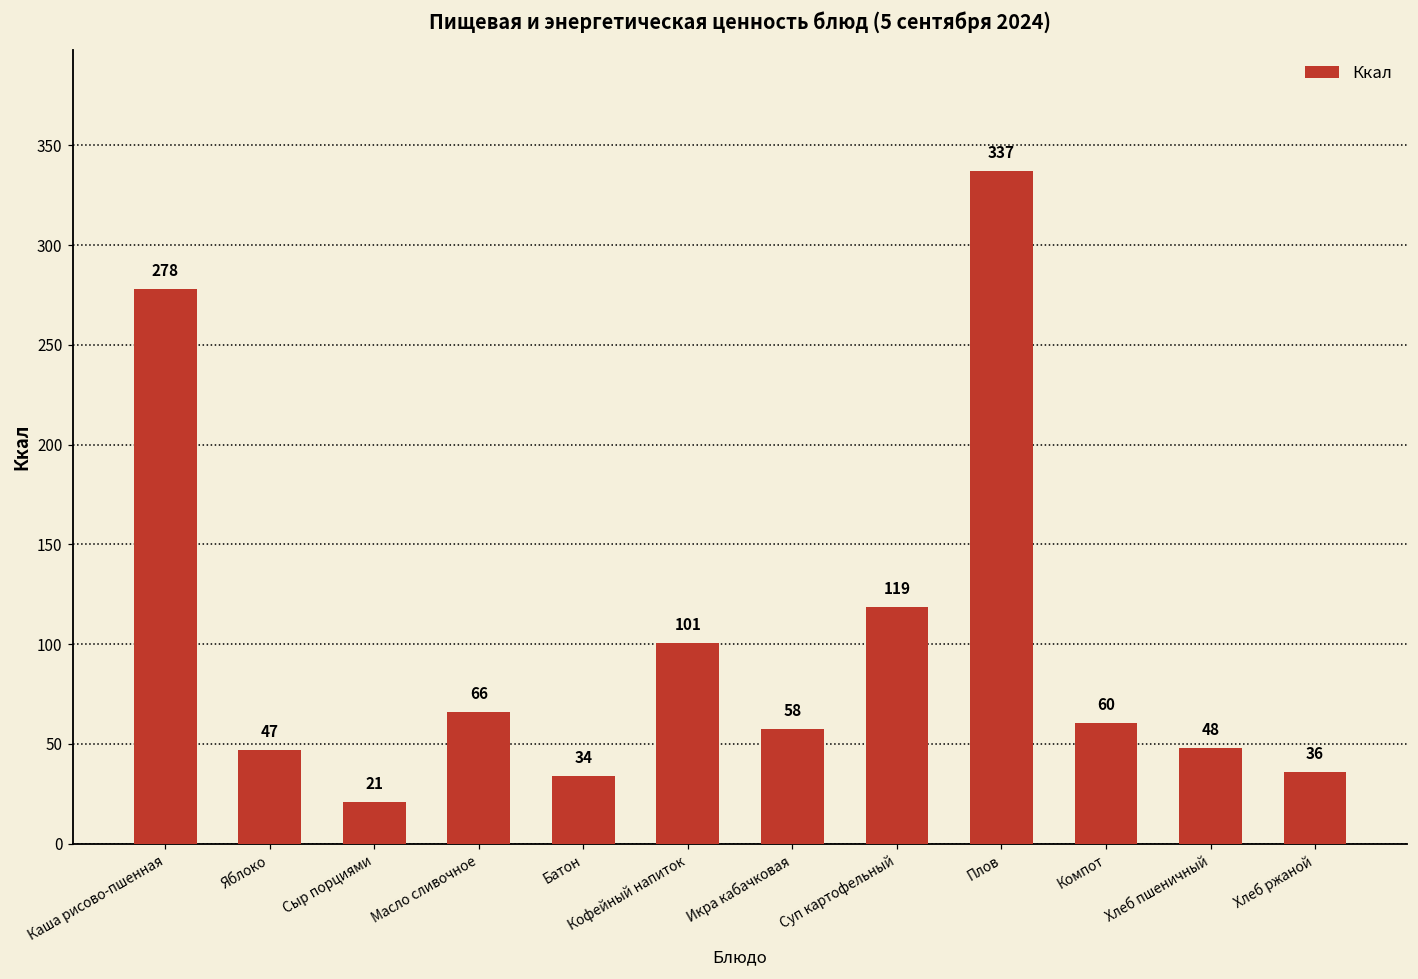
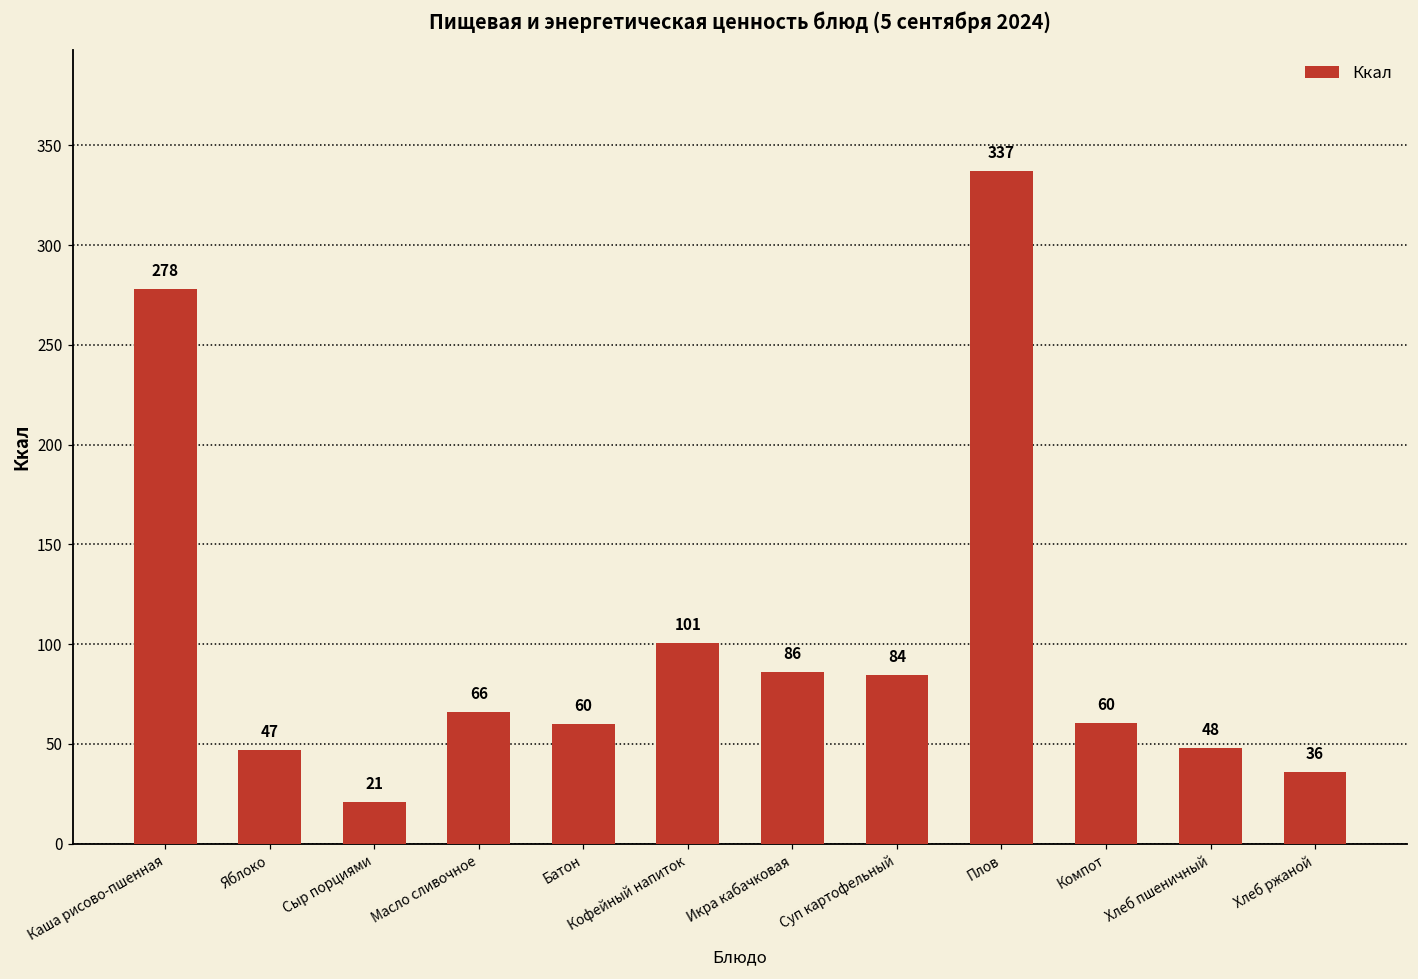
Батон: 34 -> 60
Икра кабачковая: 58 -> 86
Суп картофельный: 119 -> 84
